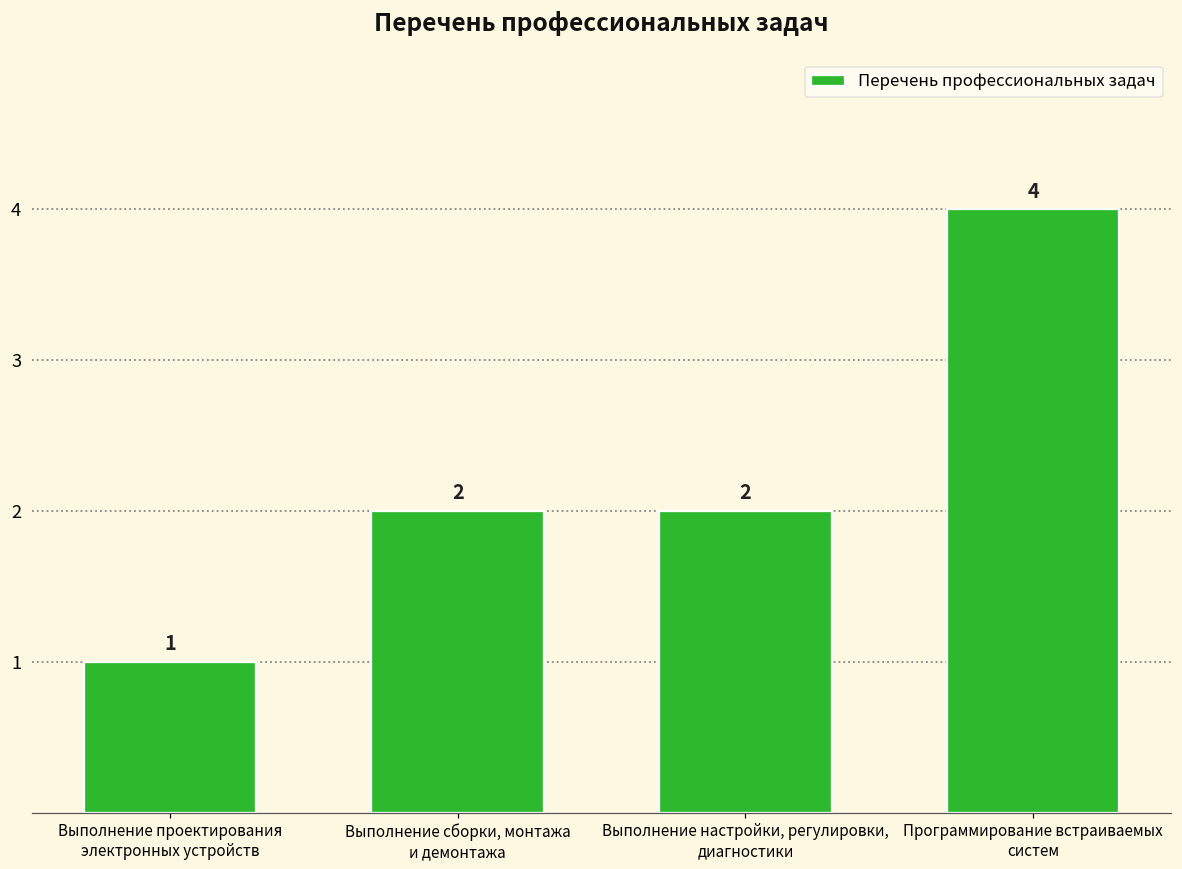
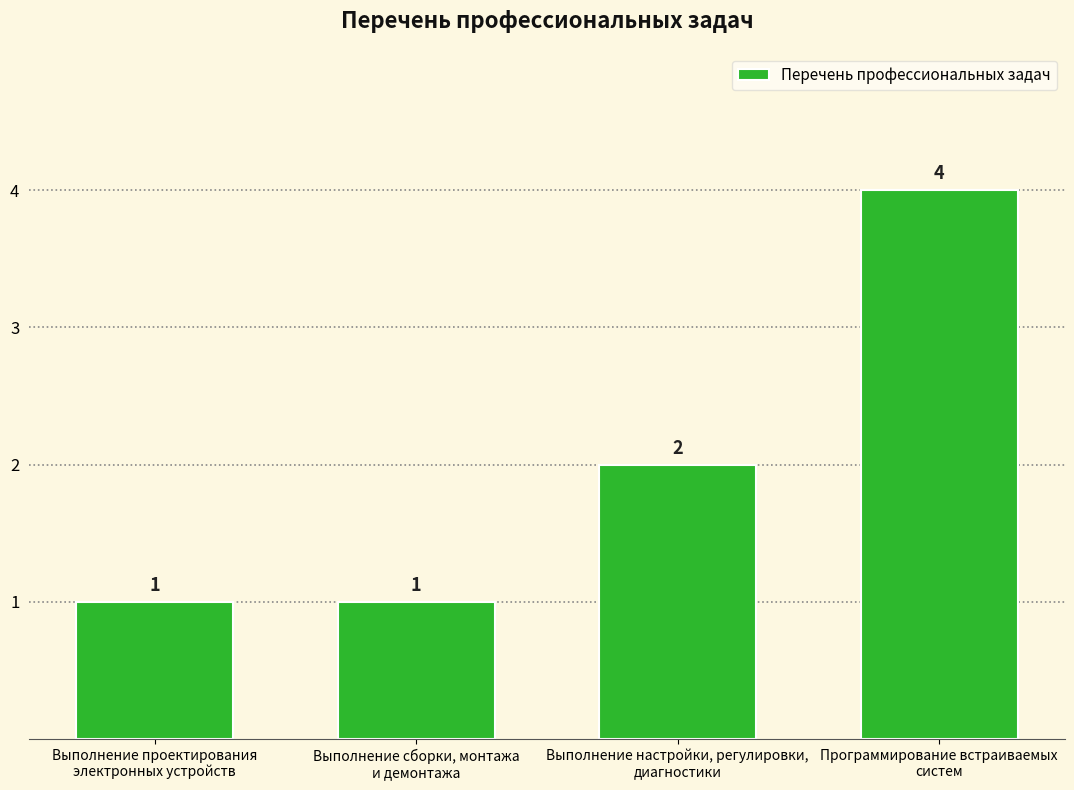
Выполнение сборки, монтажа и демонтажа: 2 -> 1
